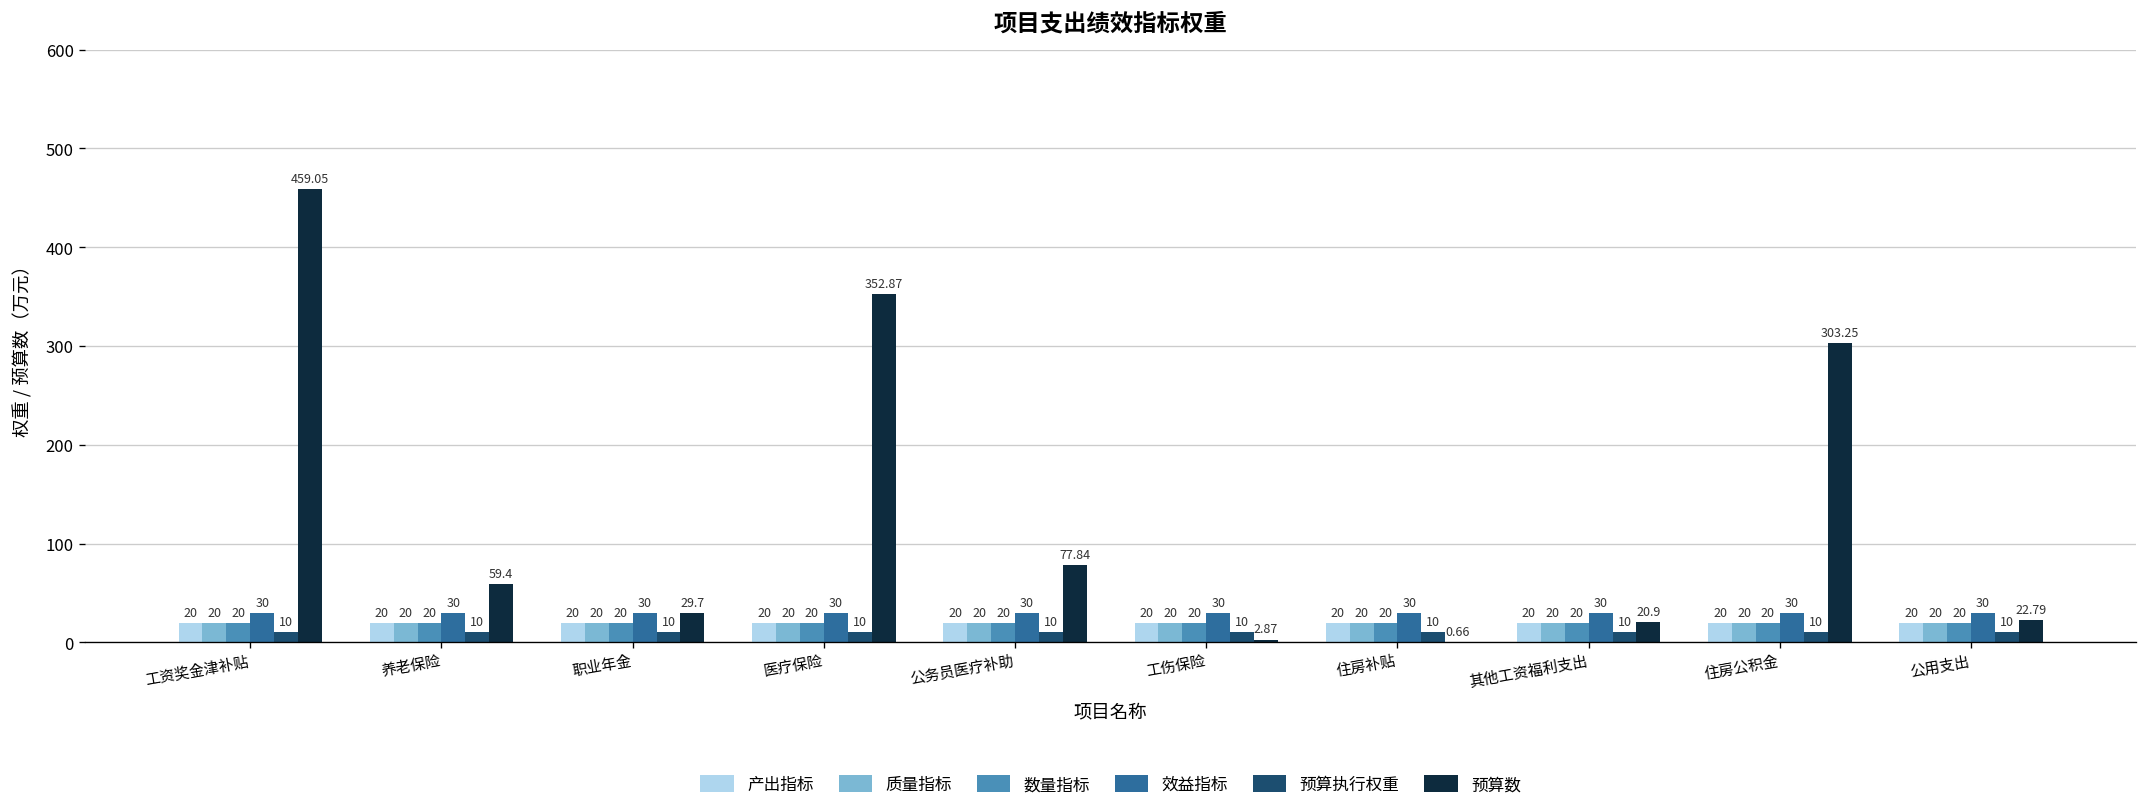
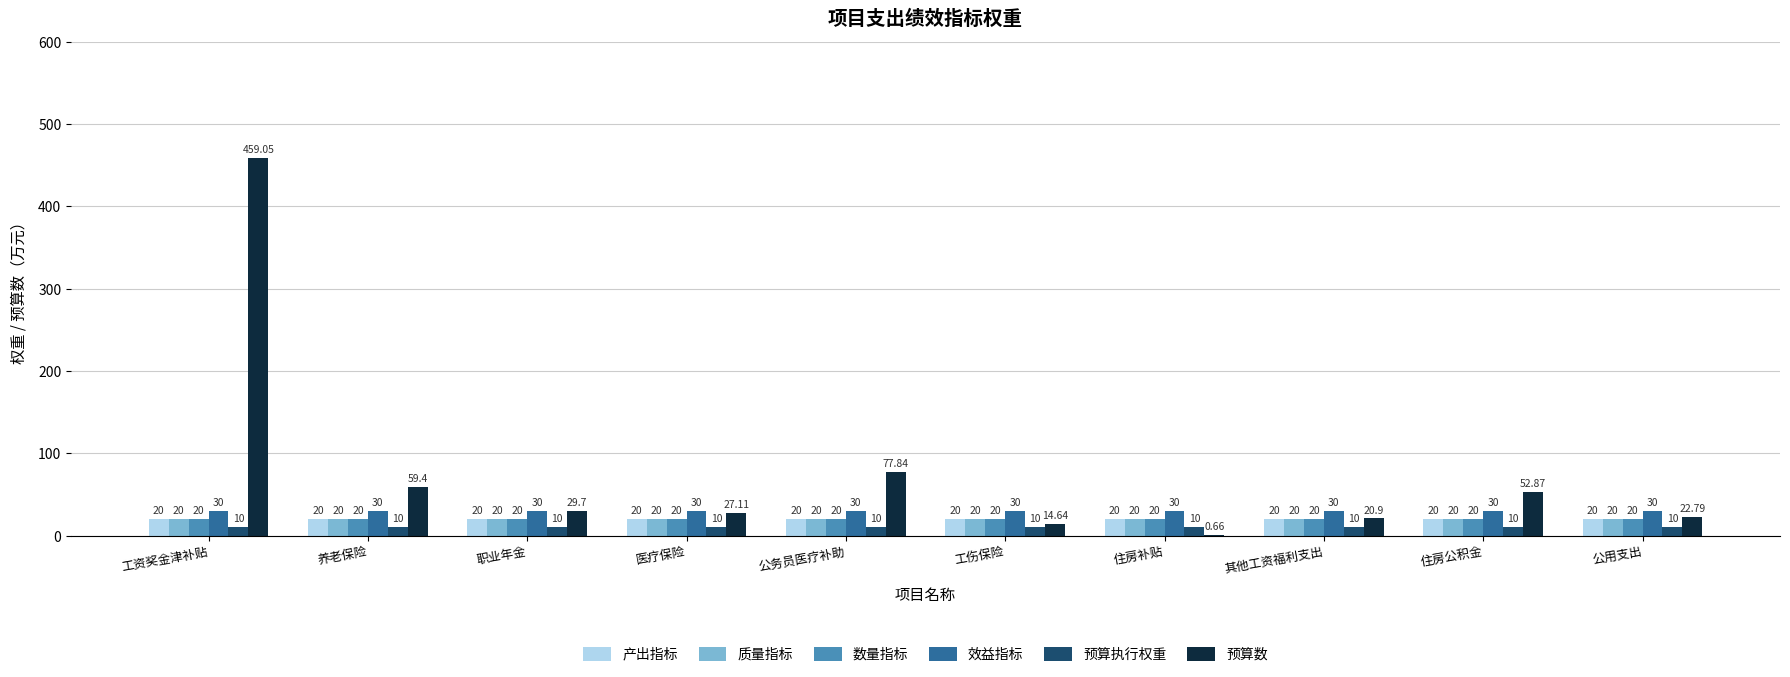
预算数, 医疗保险: 352.87 -> 27.11
预算数, 工伤保险: 2.87 -> 14.64
预算数, 住房公积金: 303.25 -> 52.87
